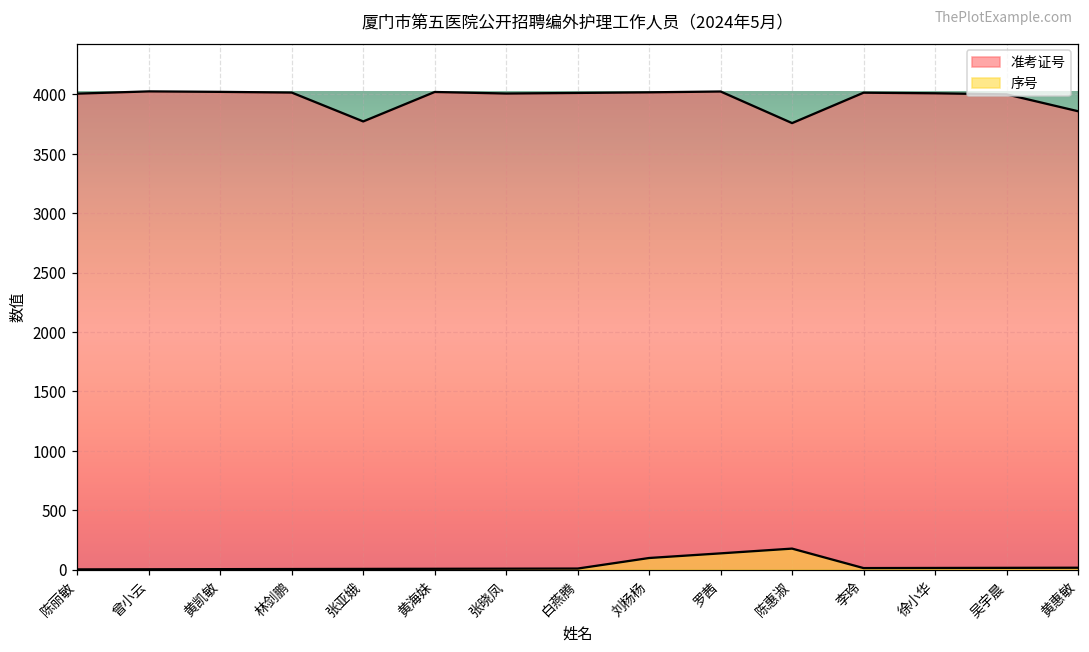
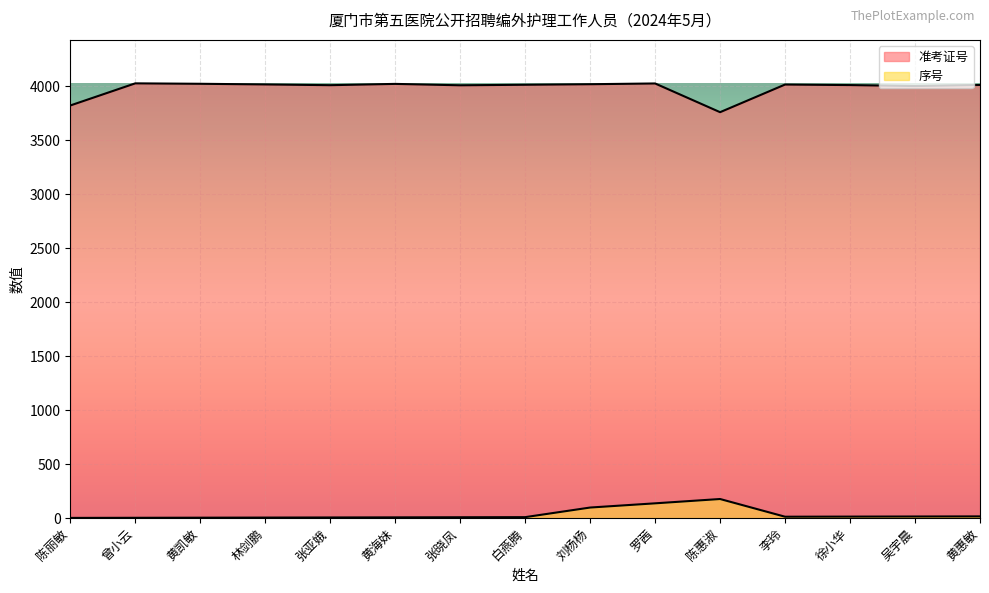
准考证号, 陈丽敏: 4010 -> 3820
准考证号, 张亚娥: 3770 -> 4010
准考证号, 黄惠敏: 3860 -> 4010
